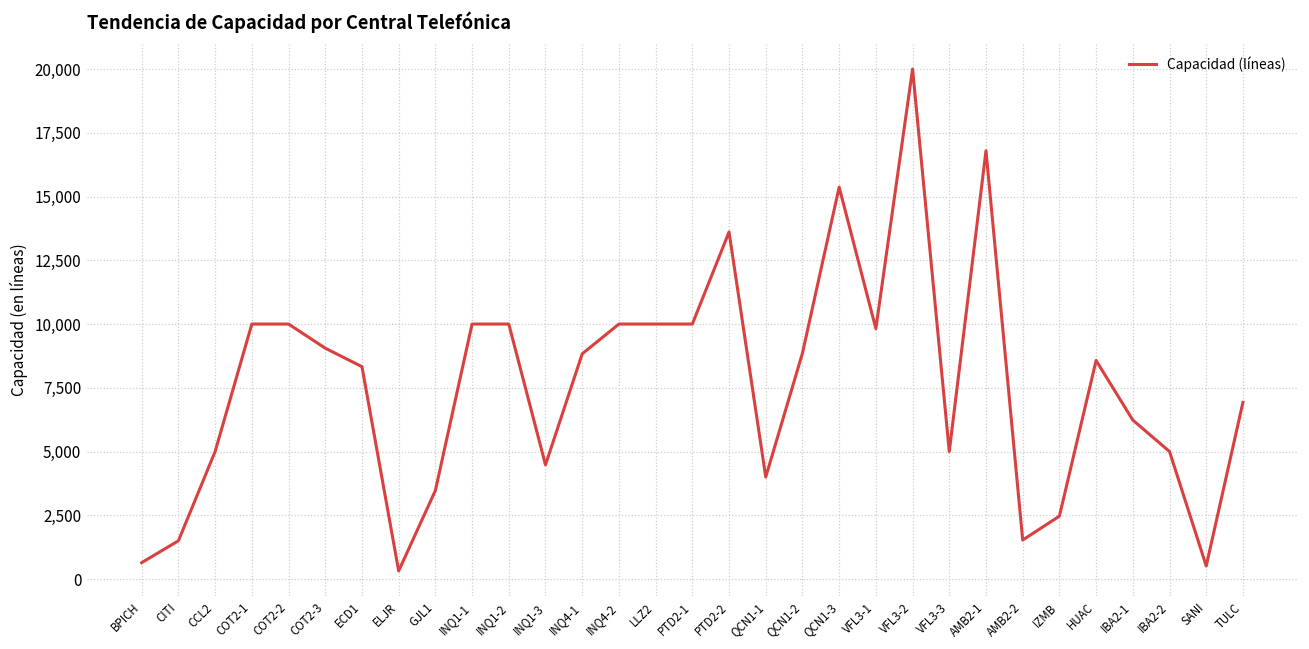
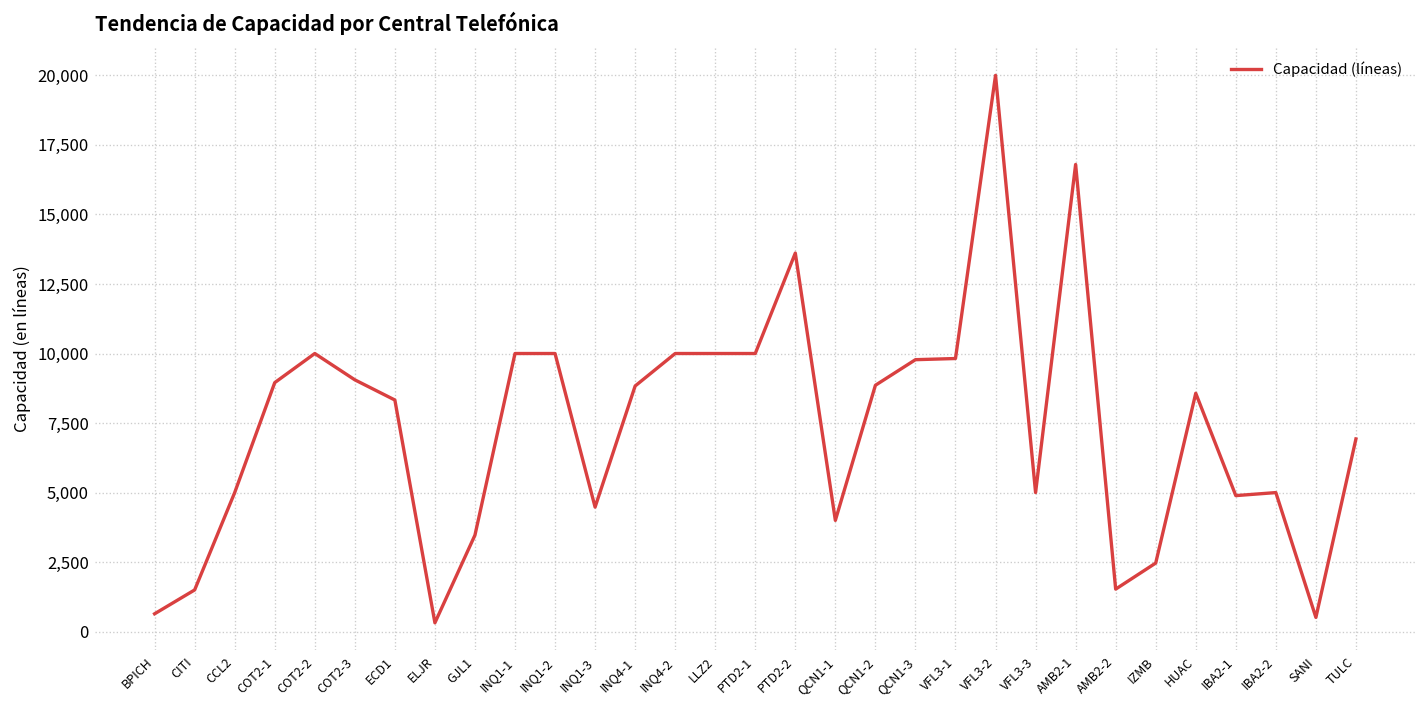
COT2-1: 10,000 -> 9,000
QCN1-3: 15,400 -> 9,800
IBA2-1: 6,200 -> 4,900
